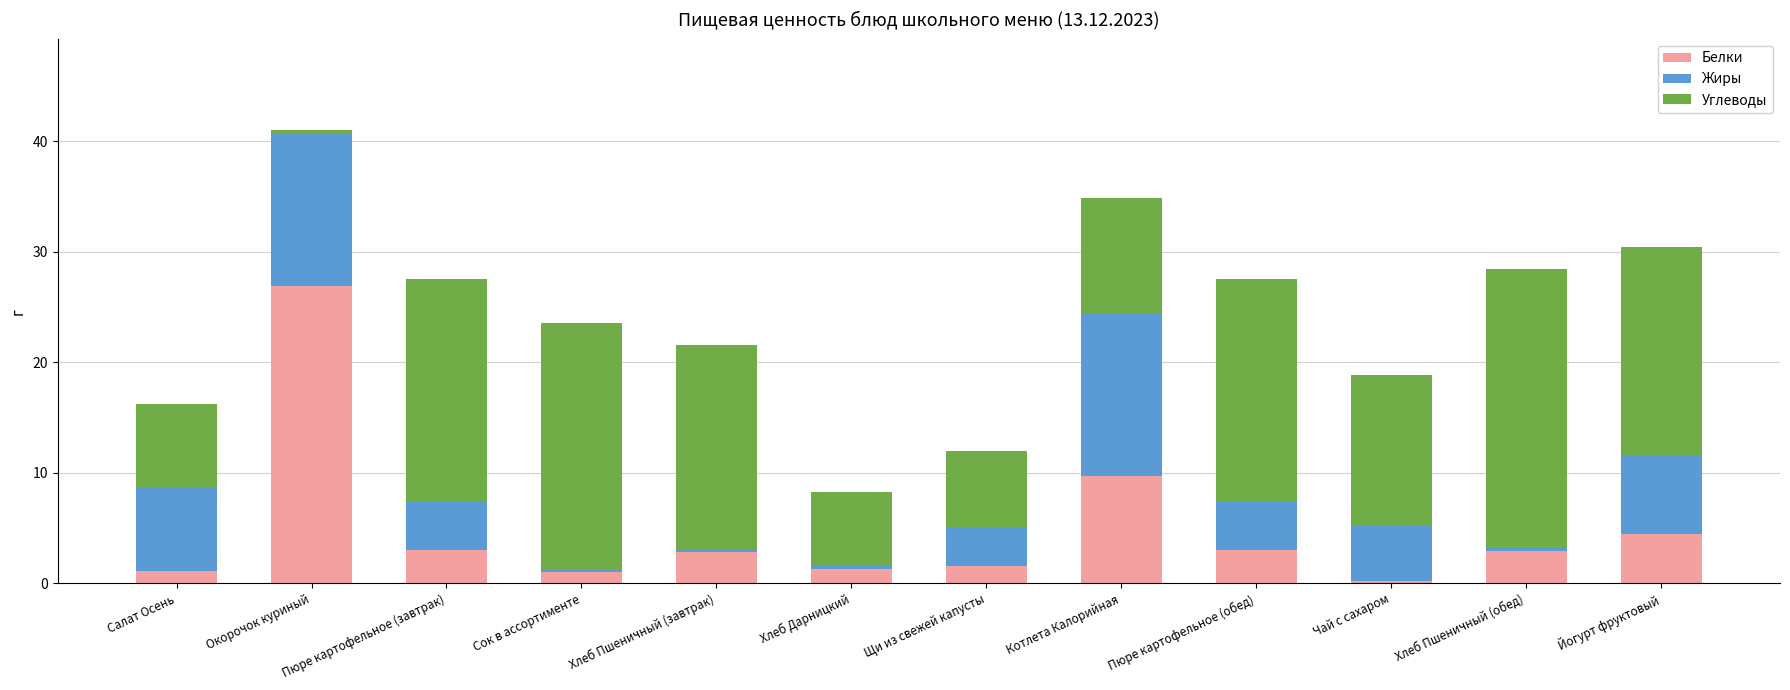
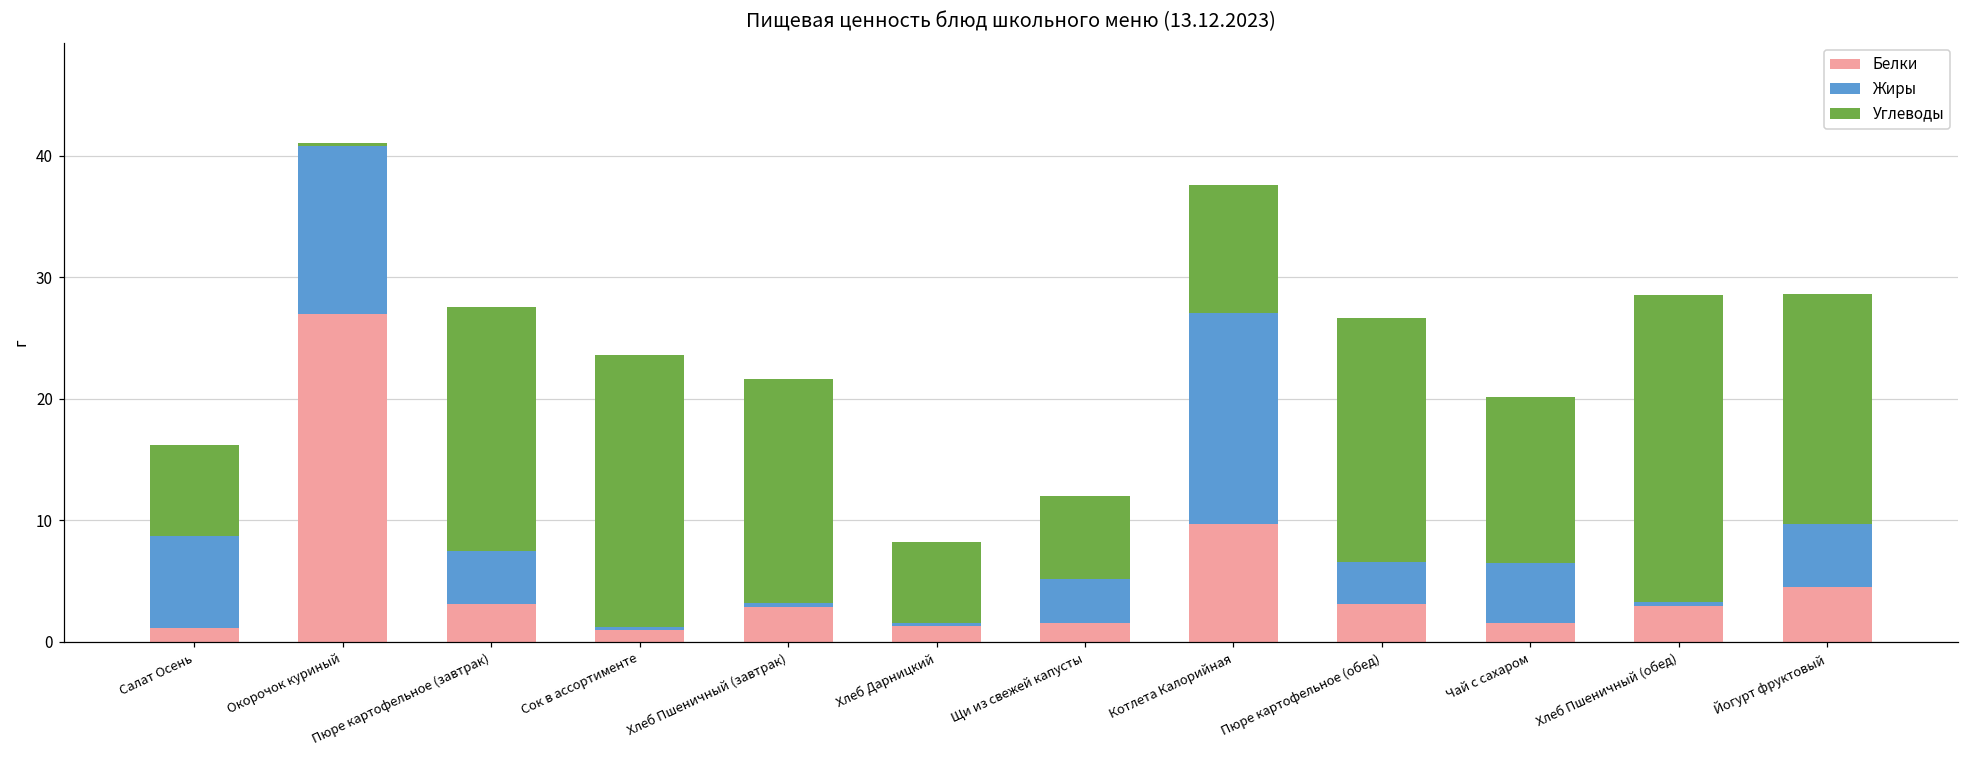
Жиры, Котлета Калорийная: 14.7 -> 17.3
Жиры, Пюре картофельное (обед): 4.4 -> 3.5
Белки, Чай с сахаром: 0.2 -> 1.5
Жиры, Йогурт фруктовый: 7.0 -> 5.2
